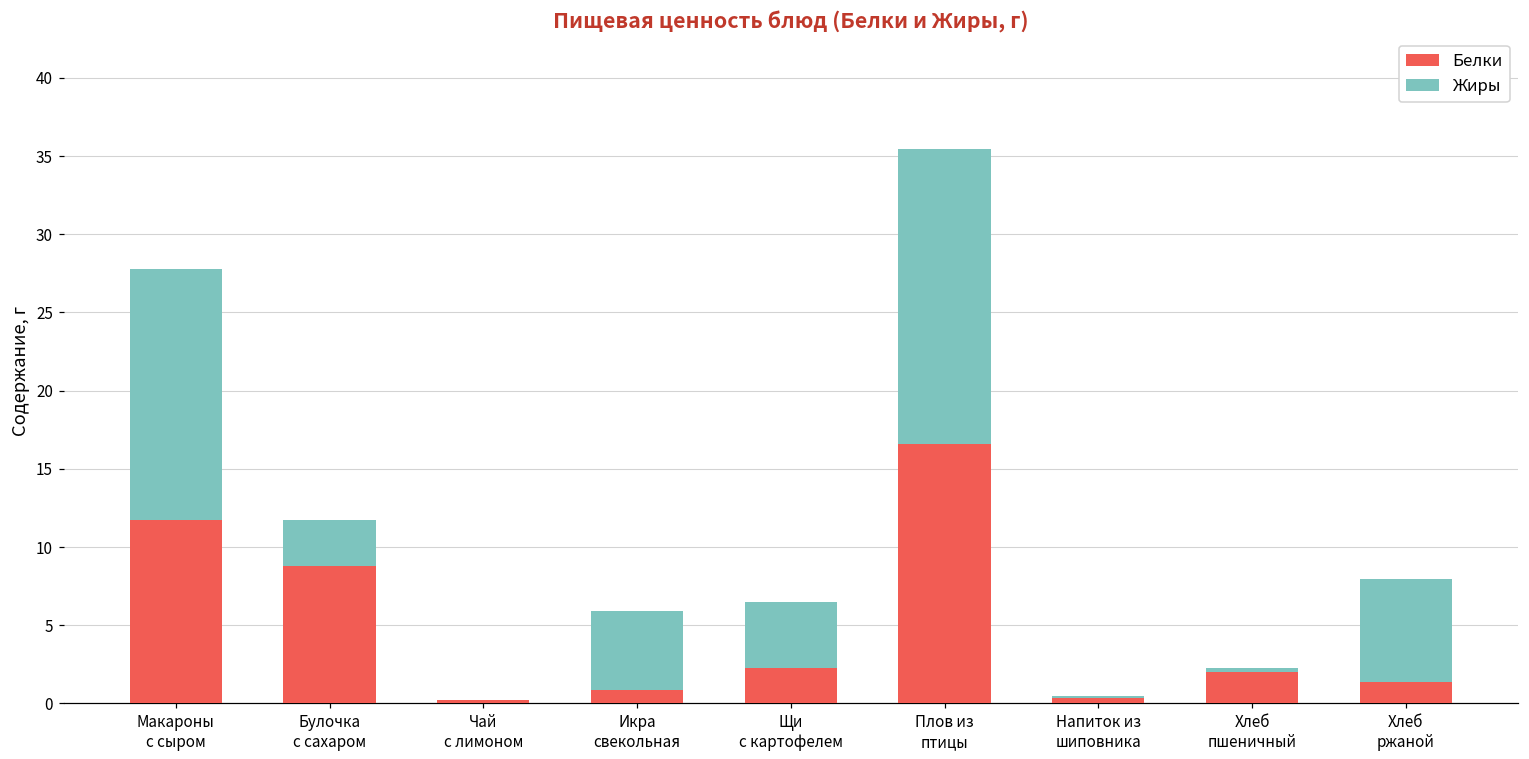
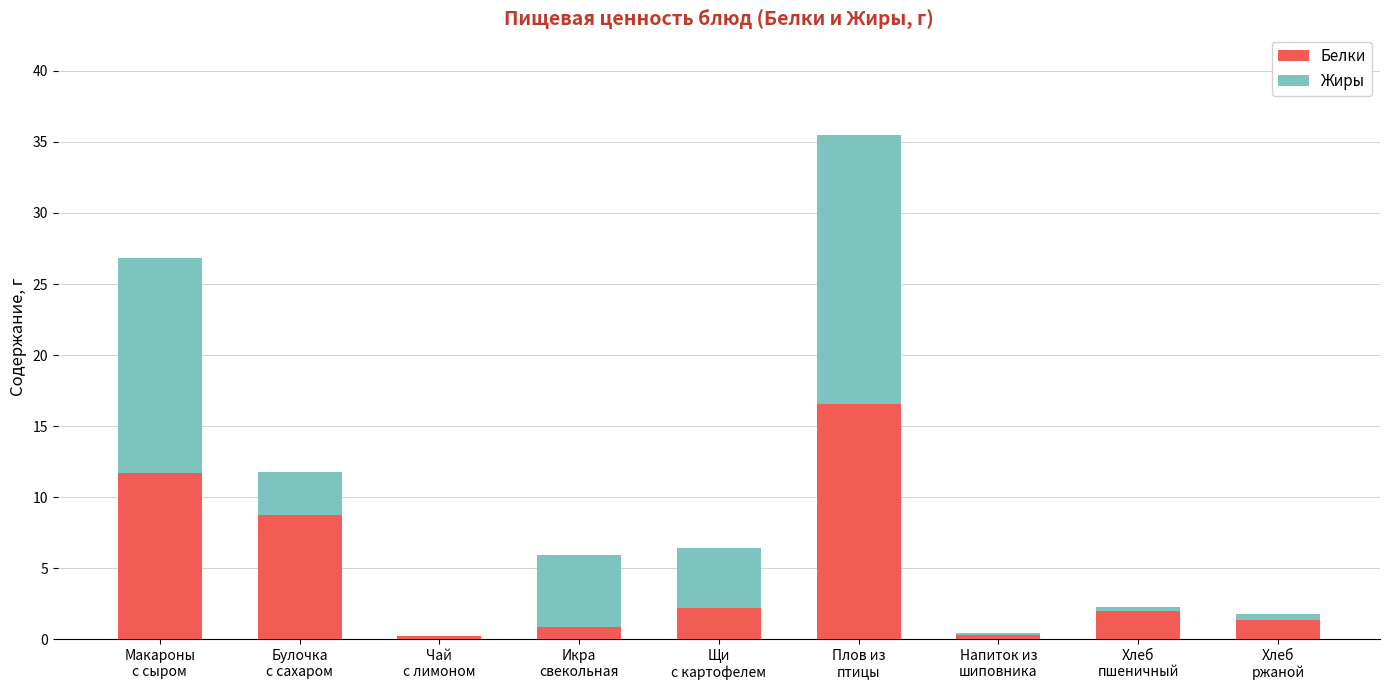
Жиры, Макароны с сыром: 16.1 -> 15.2
Жиры, Хлеб ржаной: 6.6 -> 0.4
